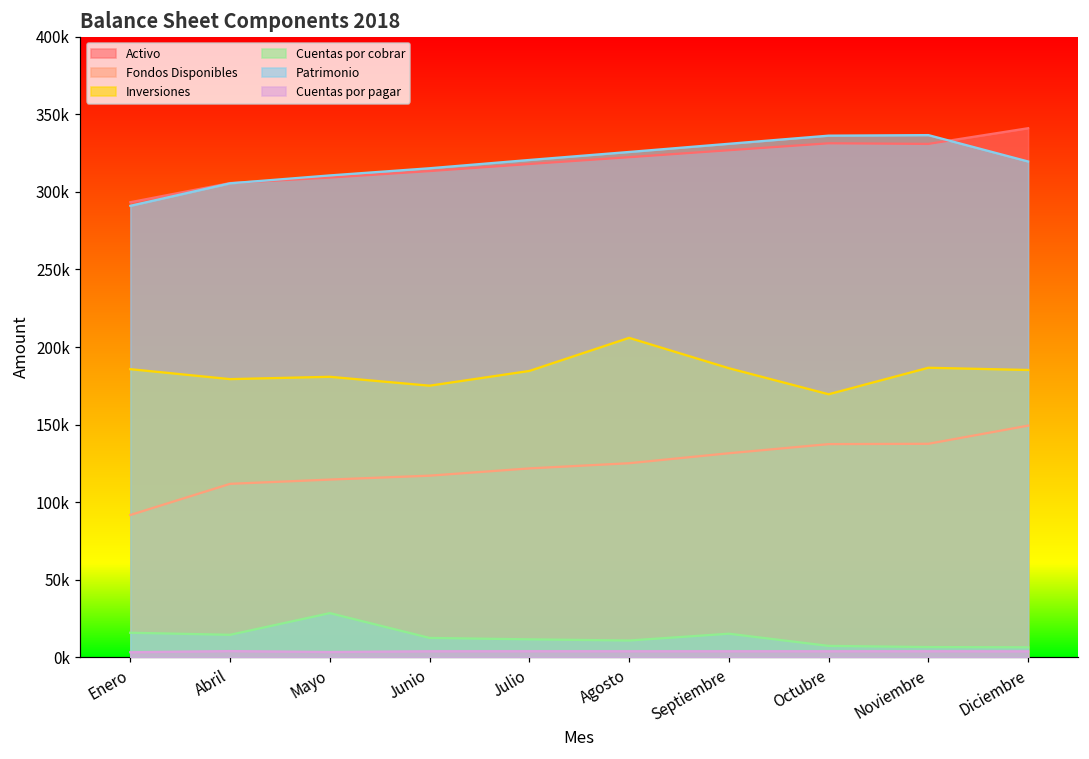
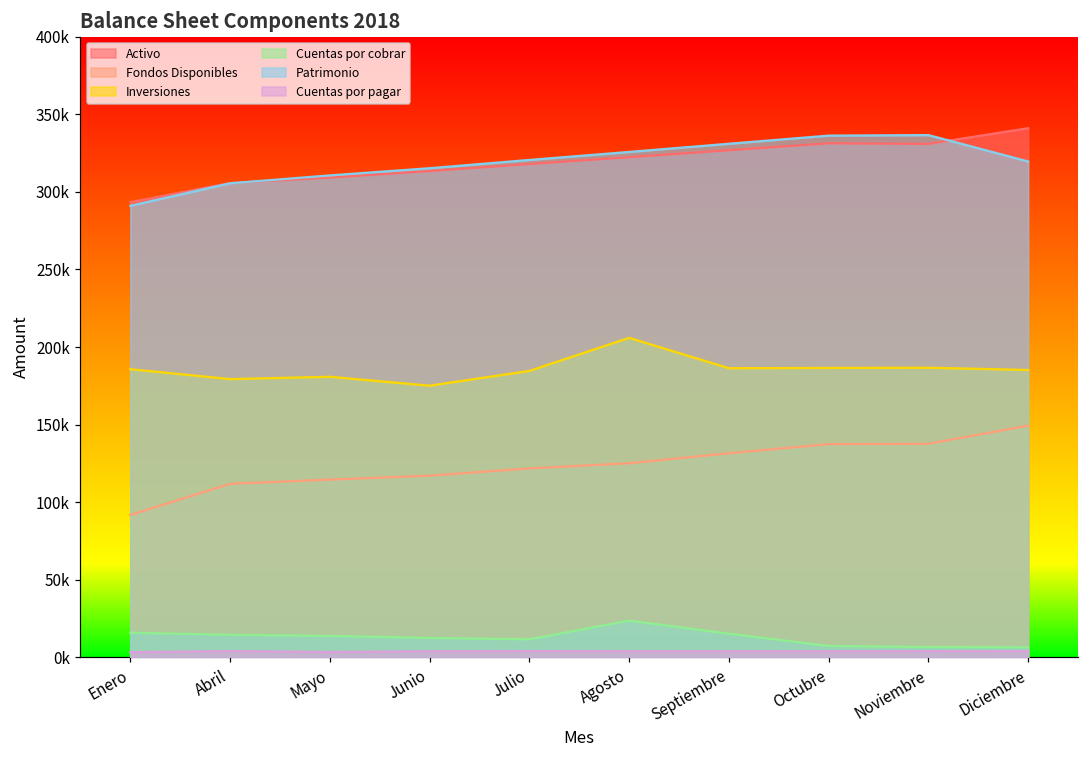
Cuentas por cobrar, Mayo: 28000 -> 14000
Cuentas por cobrar, Agosto: 11000 -> 24000
Inversiones, Octubre: 170000 -> 186000
